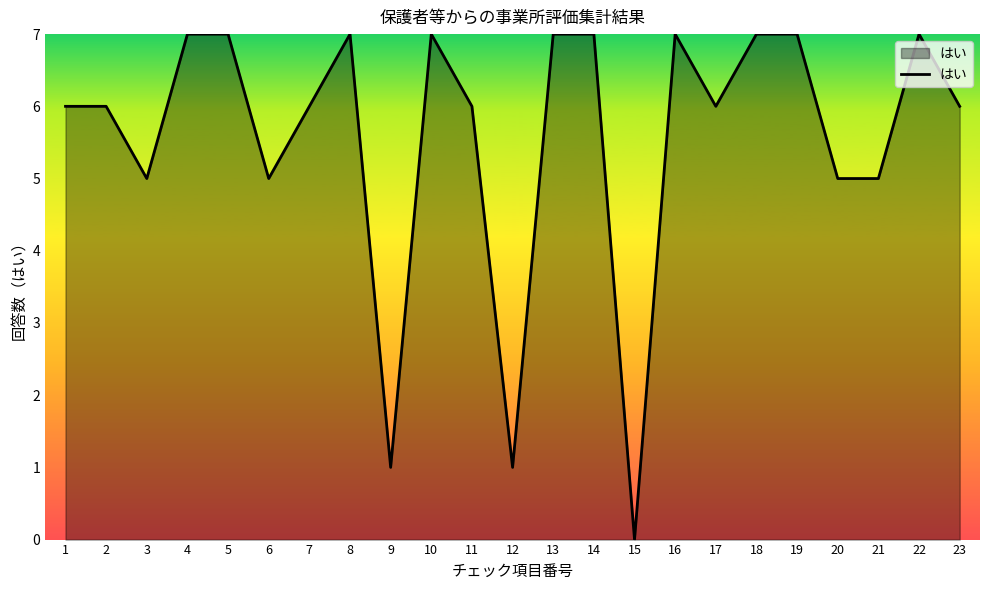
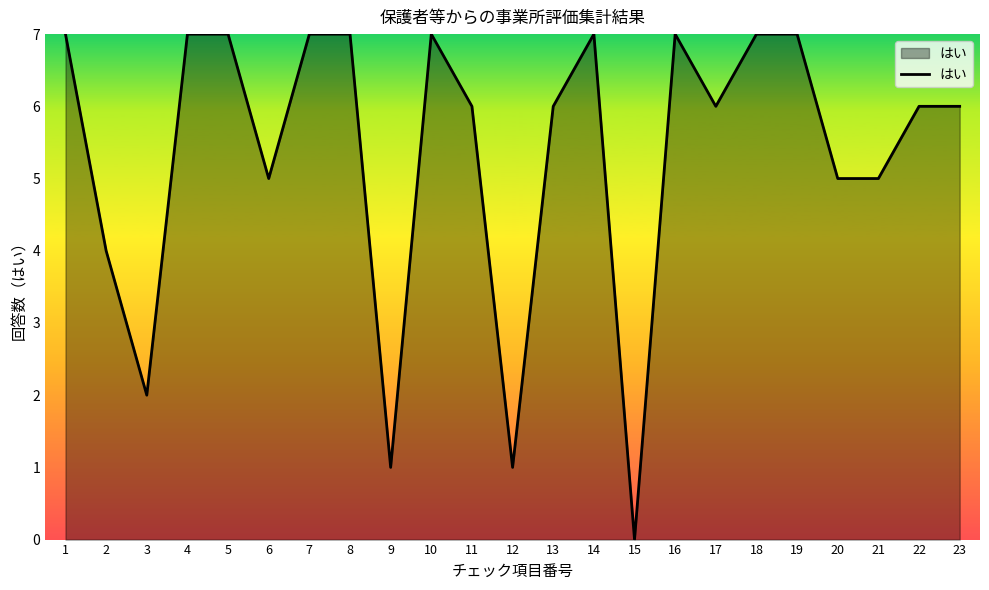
1: 6 -> 7
2: 6 -> 4
3: 5 -> 2
7: 6 -> 7
13: 7 -> 6
22: 7 -> 6
